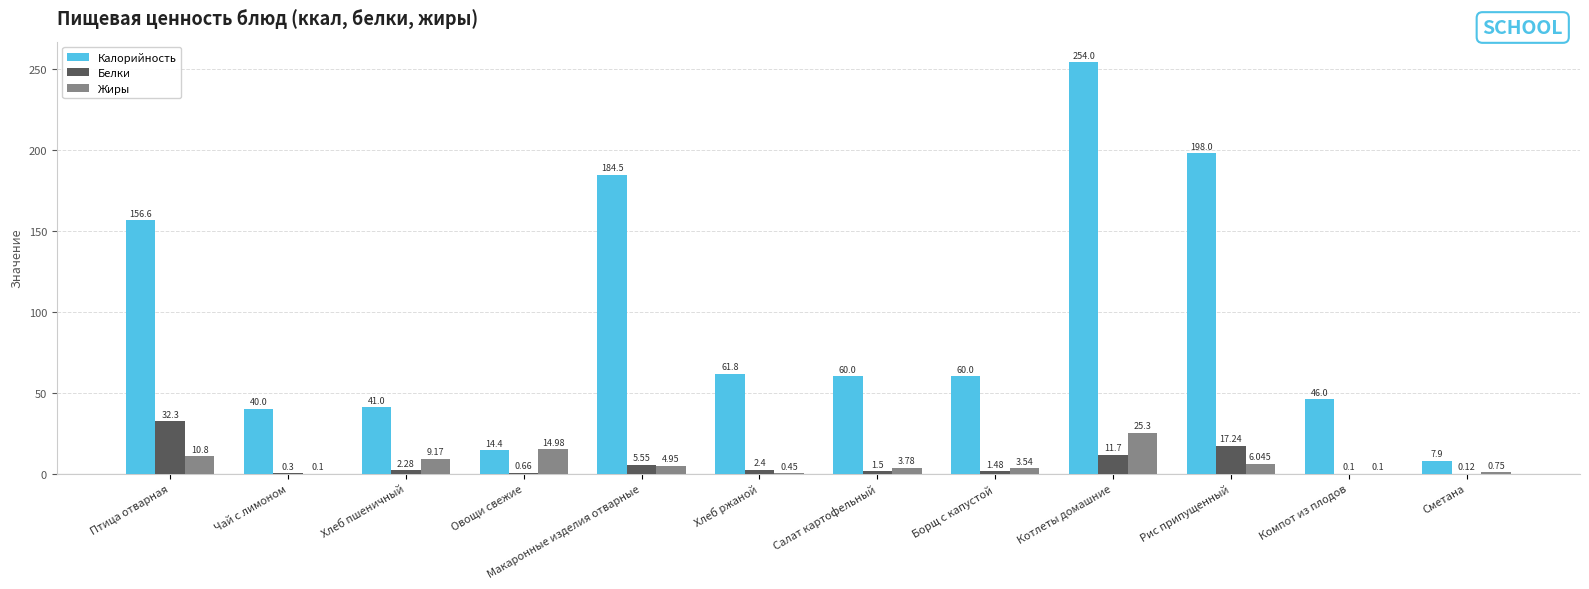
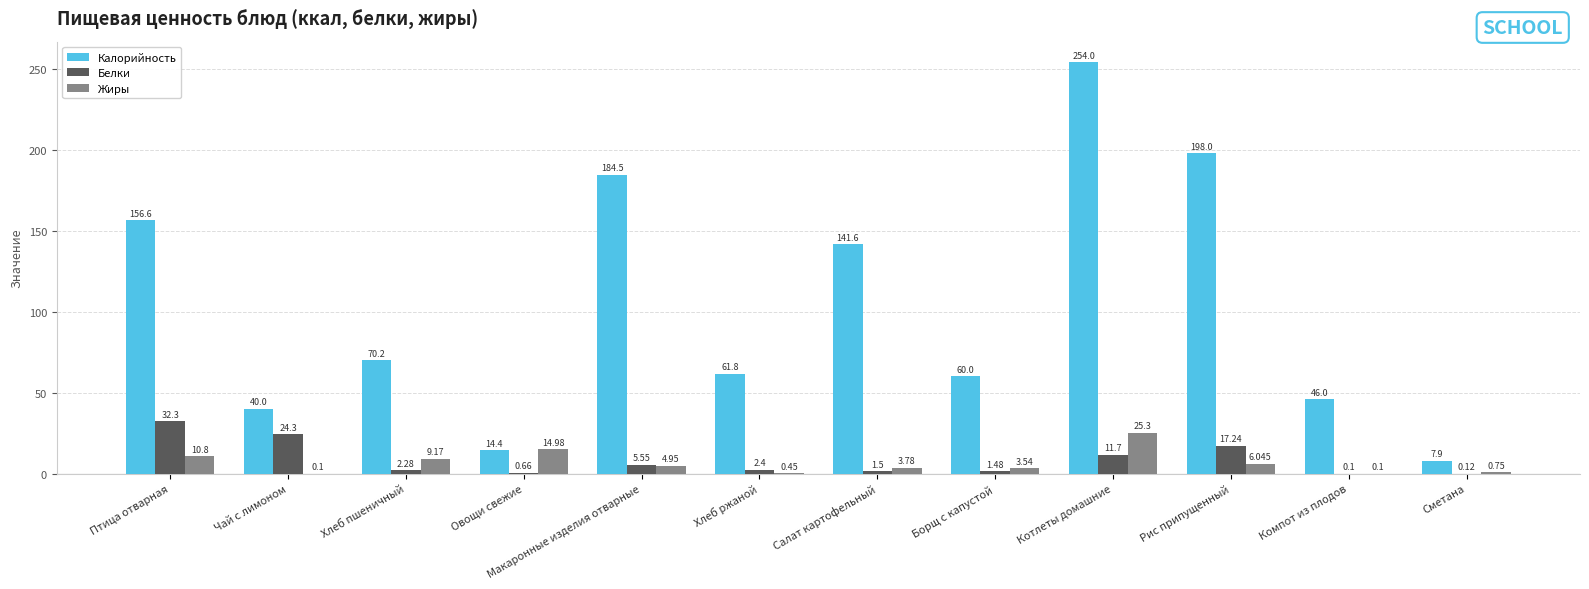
Белки, Чай с лимоном: 0.3 -> 24.3
Калорийность, Хлеб пшеничный: 41.0 -> 70.2
Калорийность, Салат картофельный: 60.0 -> 141.6
